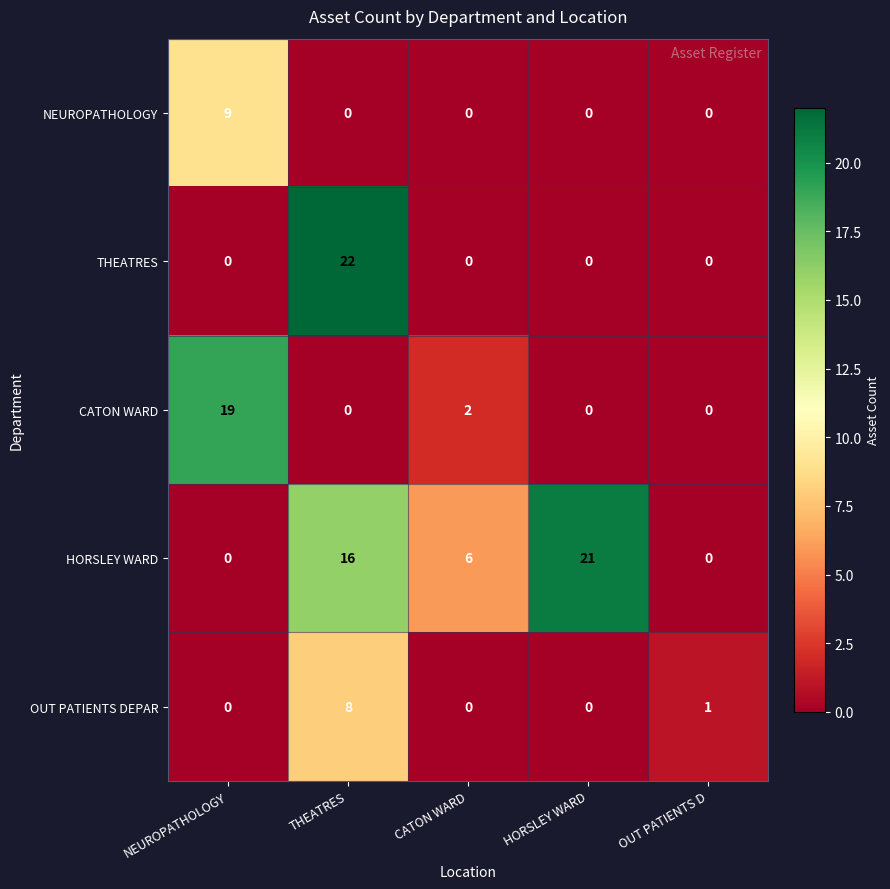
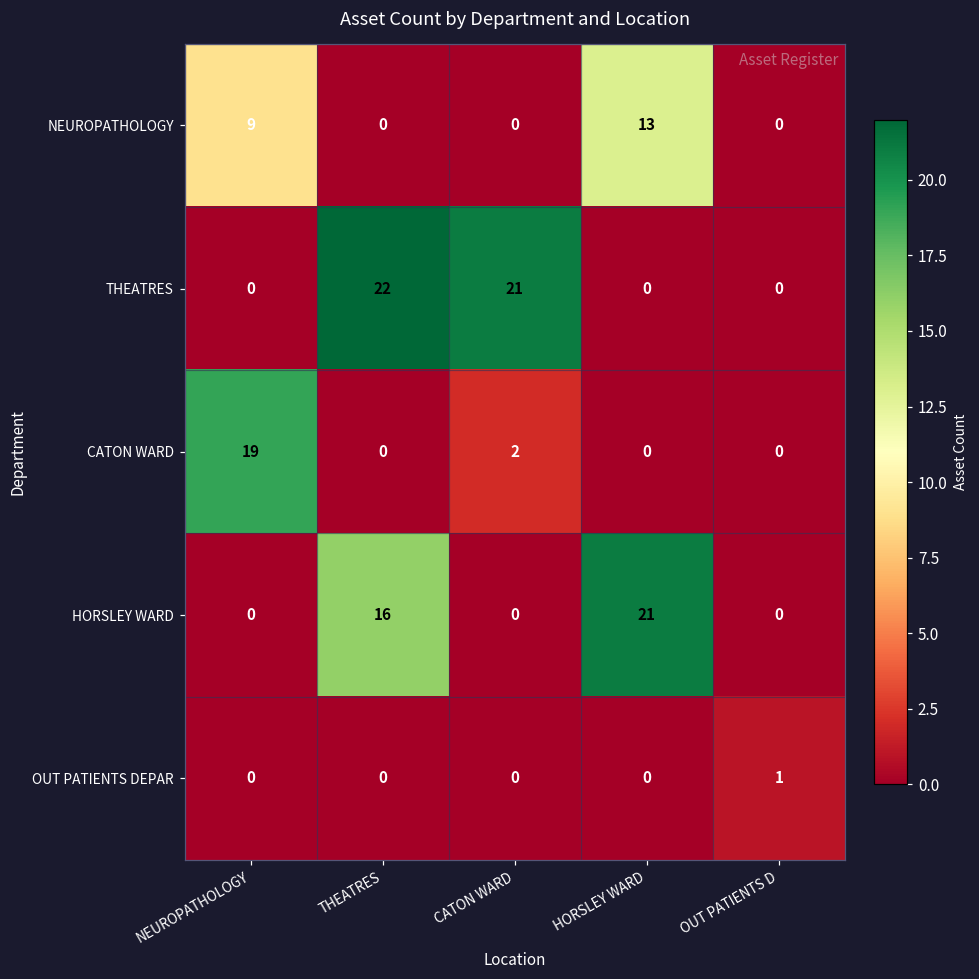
NEUROPATHOLOGY, HORSLEY WARD: 0 -> 13
THEATRES, CATON WARD: 0 -> 21
HORSLEY WARD, CATON WARD: 6 -> 0
OUT PATIENTS DEPAR, THEATRES: 8 -> 0
